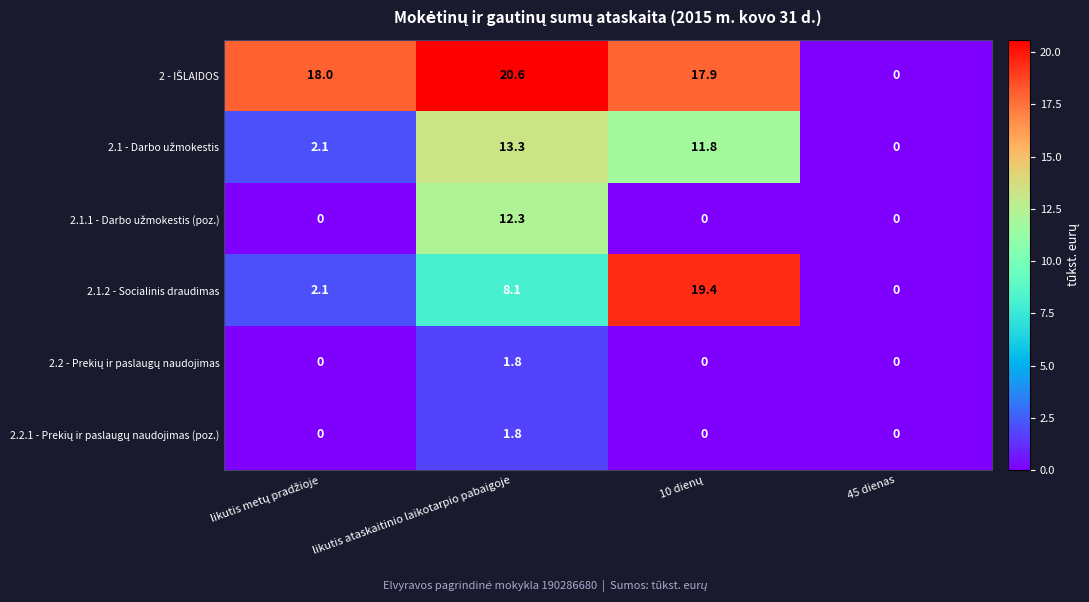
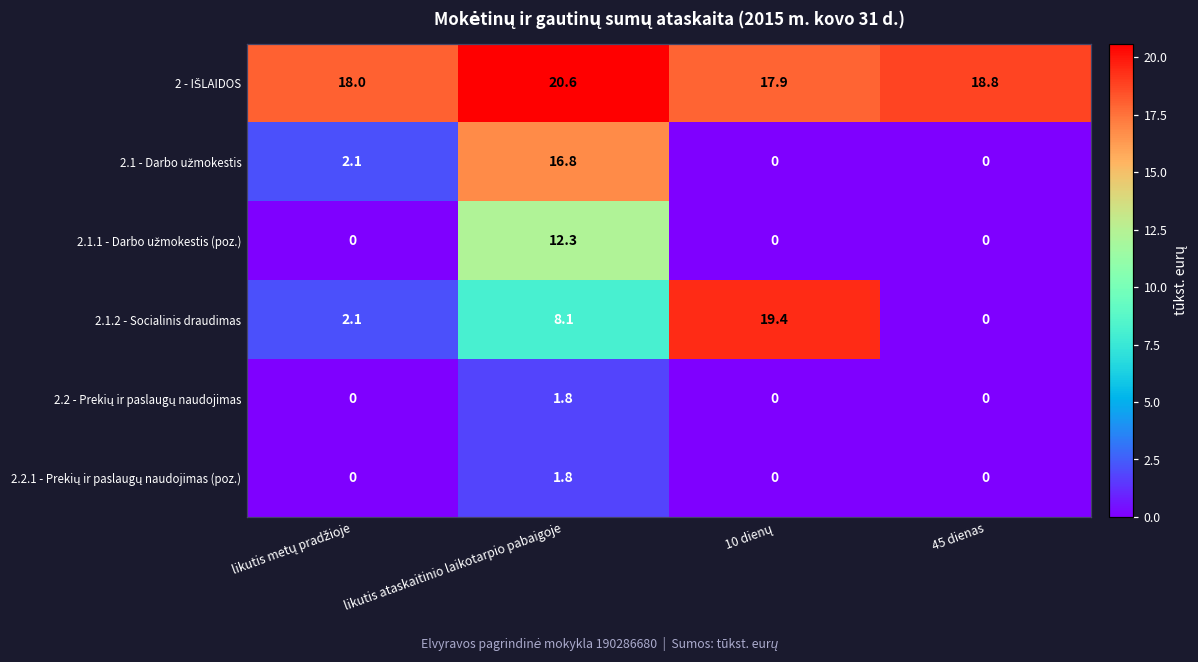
2 - IŠLAIDOS, 45 dienas: 0 -> 18.8
2.1 - Darbo užmokestis, likutis ataskaitinio laikotarpio pabaigoje: 13.3 -> 16.8
2.1 - Darbo užmokestis, 10 dienų: 11.8 -> 0
